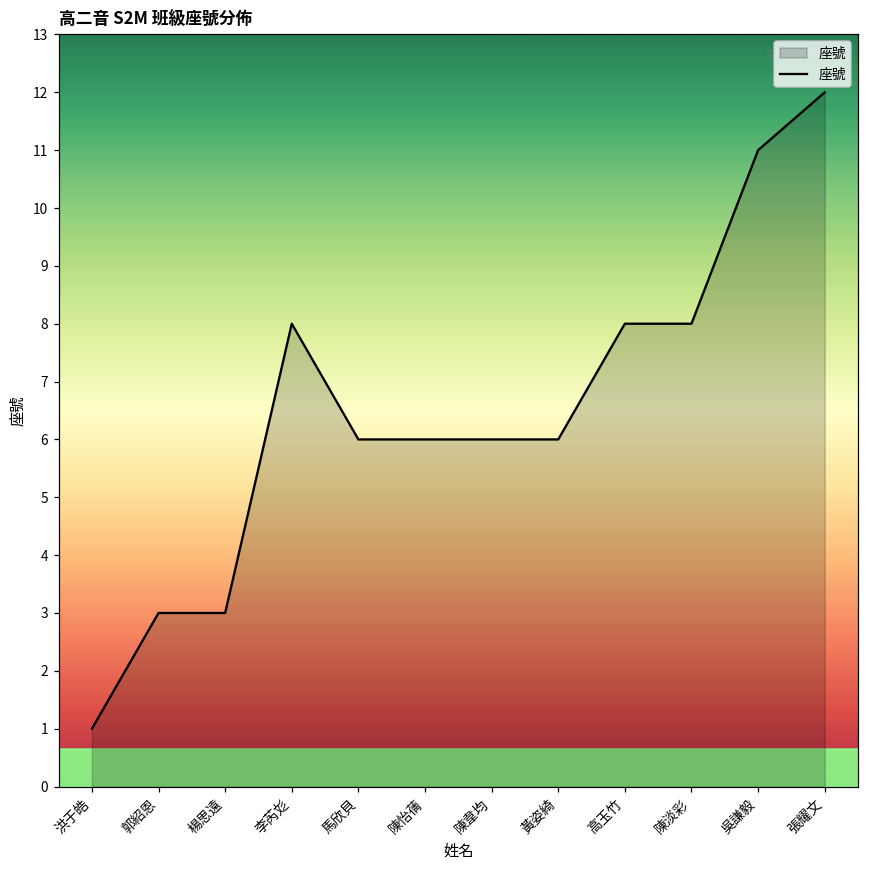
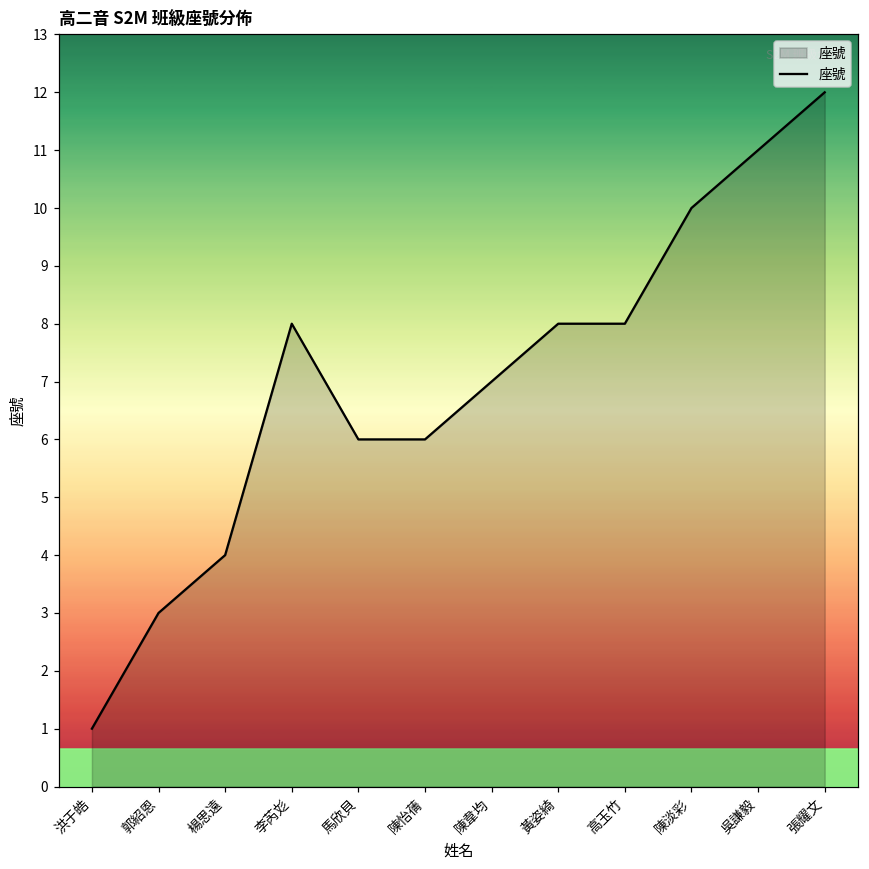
楊思遠: 3 -> 4
陳韋均: 6 -> 7
黃姿綺: 6 -> 8
陳淡彩: 8 -> 10
